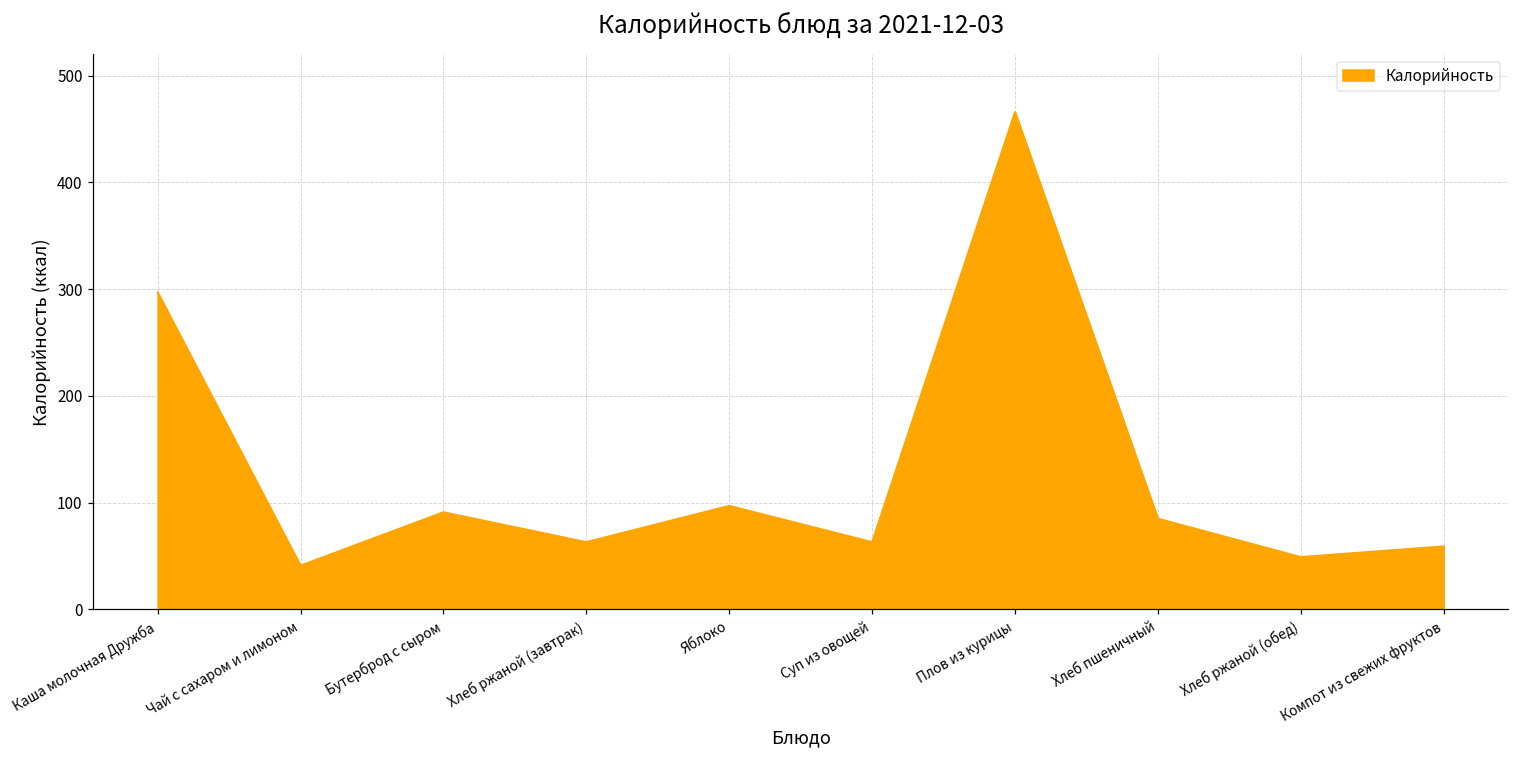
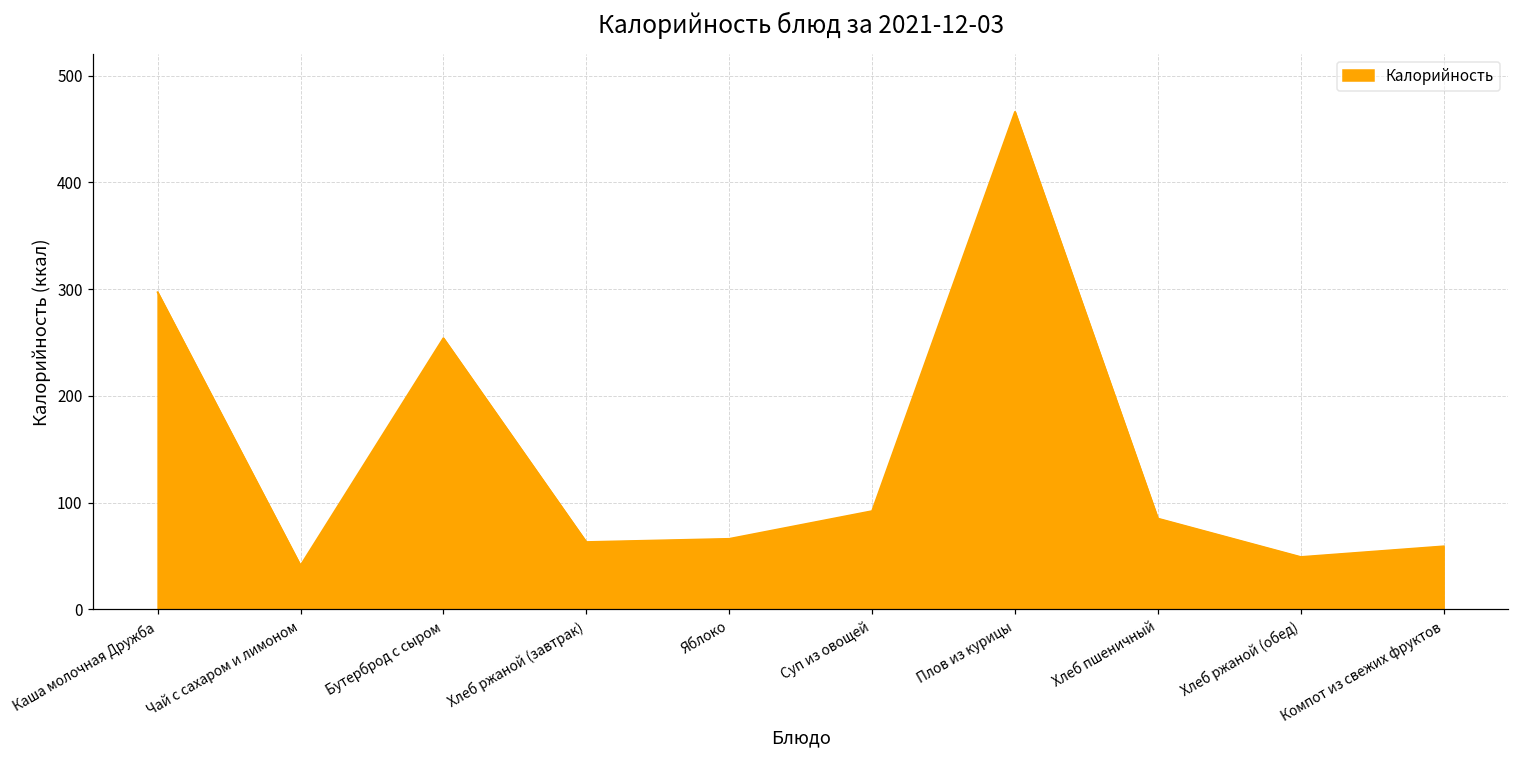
Бутерброд с сыром: 90 -> 250
Яблоко: 100 -> 70
Суп из овощей: 60 -> 90
